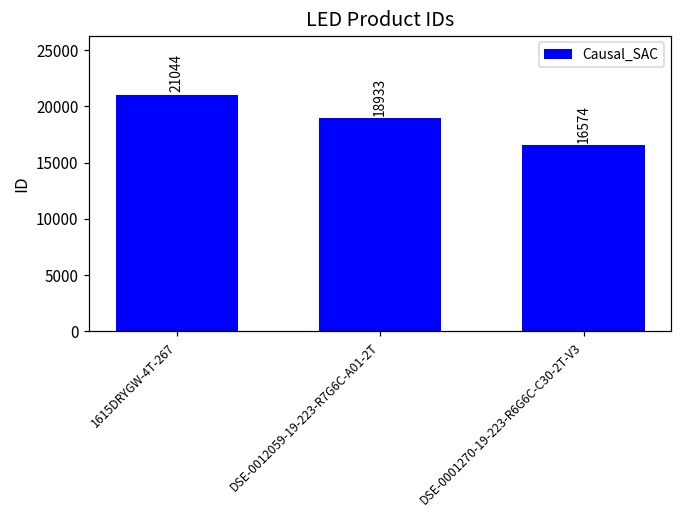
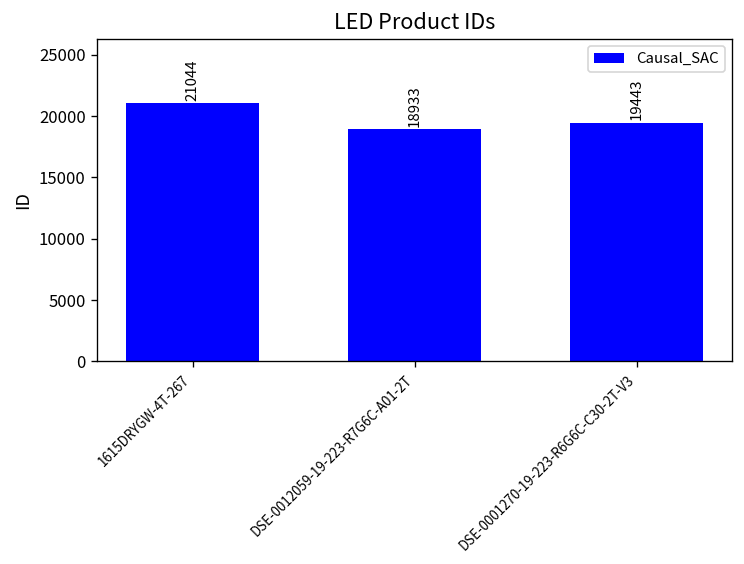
DSE-0001270-19-223-R6G6C-C30-2T-V3: 16574 -> 19443
